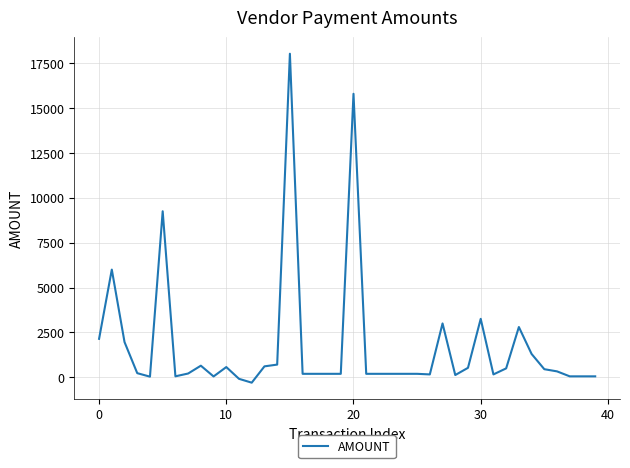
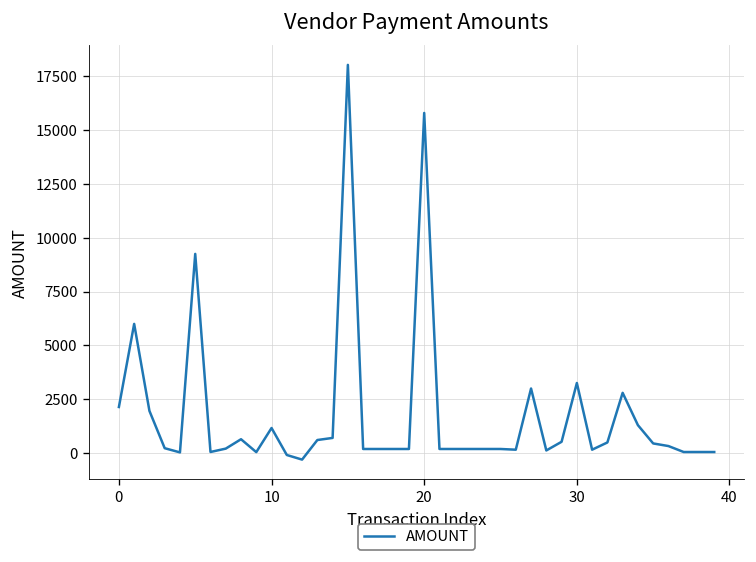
10: 600 -> 1200
